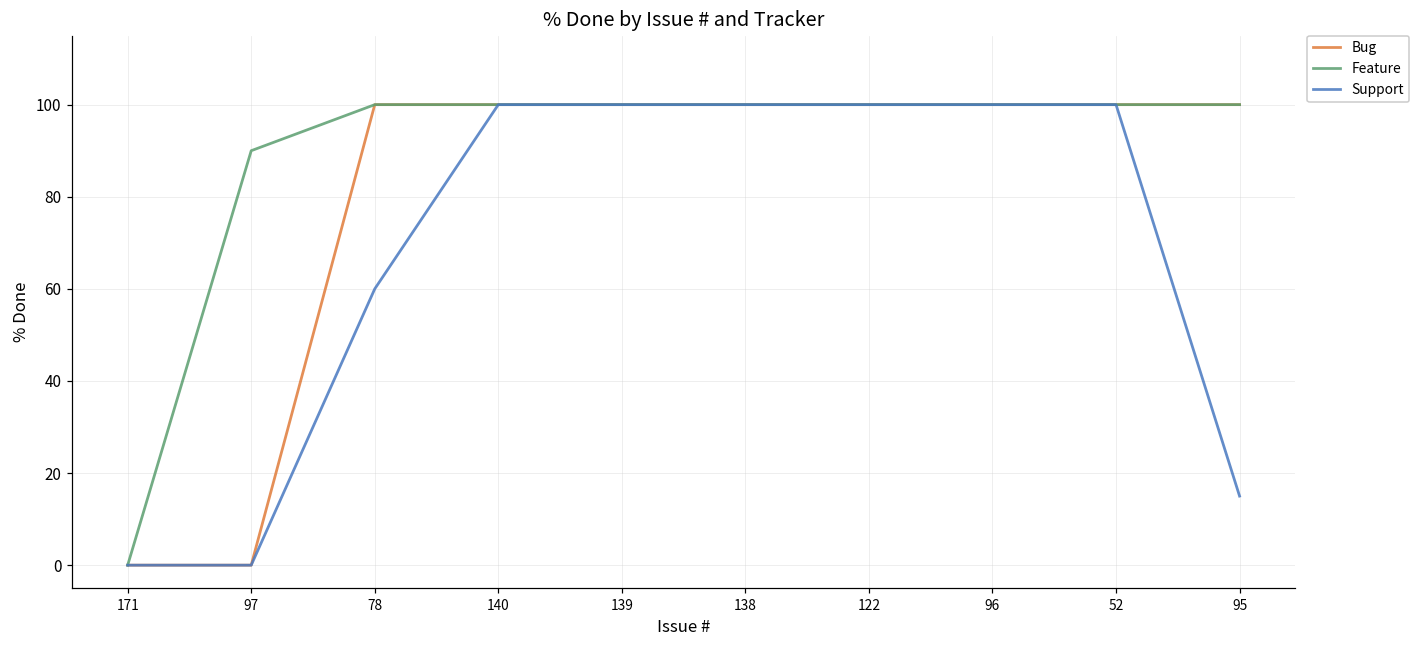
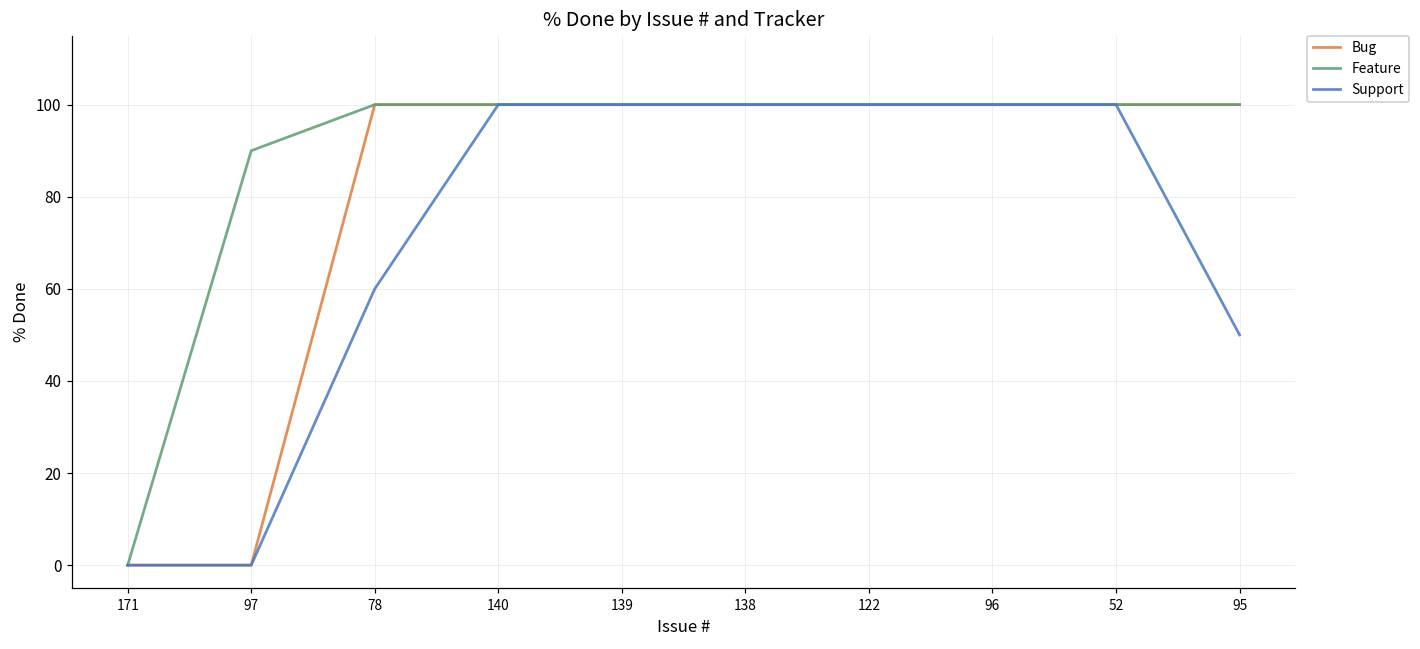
Support, 95: 15 -> 50
